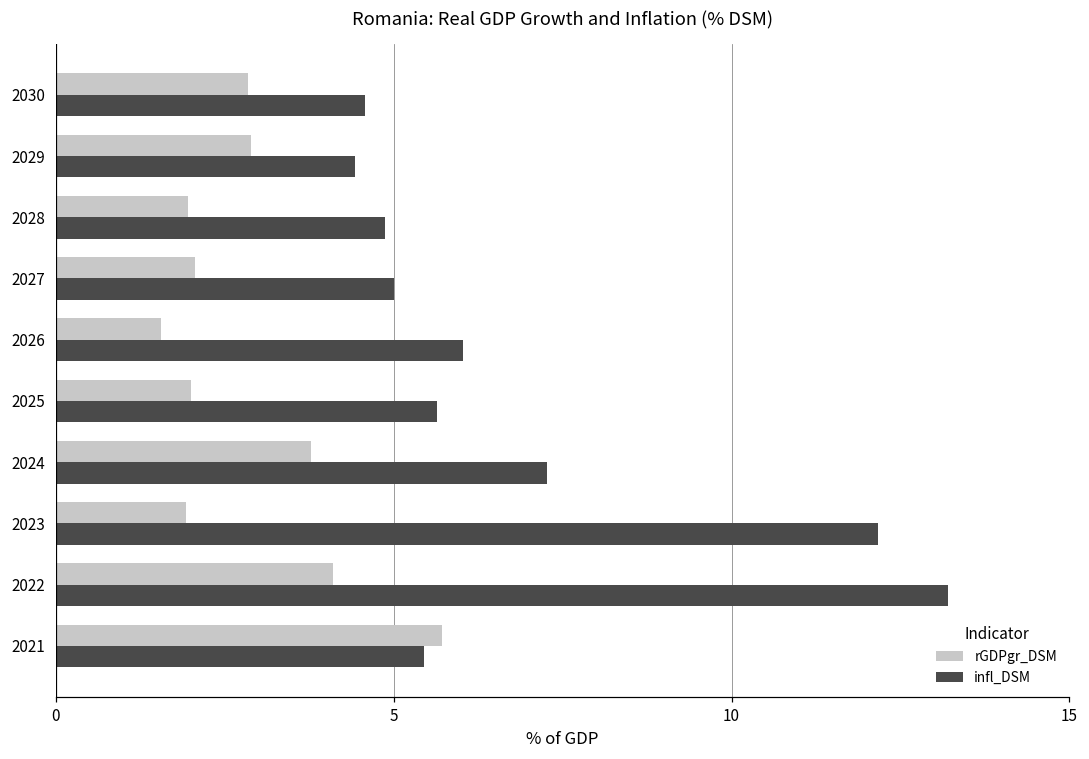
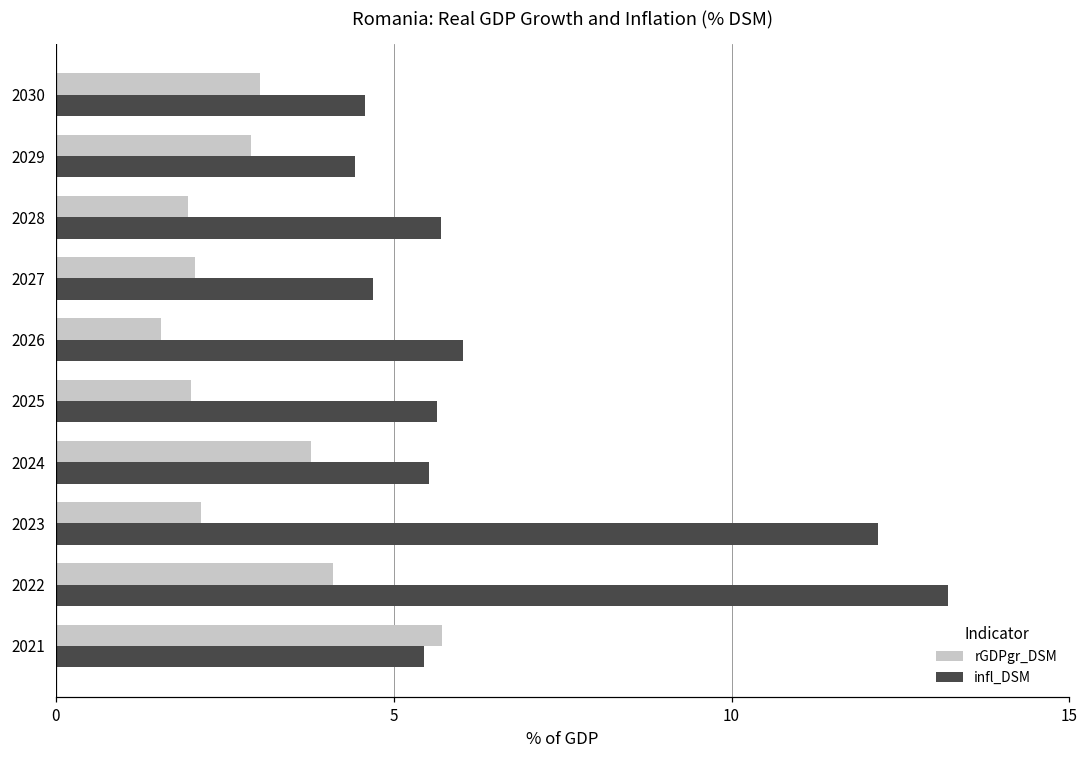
rGDPgr_DSM, 2030: 2.8 -> 3.0
infl_DSM, 2028: 4.9 -> 5.7
infl_DSM, 2027: 5.0 -> 4.7
infl_DSM, 2024: 7.3 -> 5.5
rGDPgr_DSM, 2023: 1.9 -> 2.1
